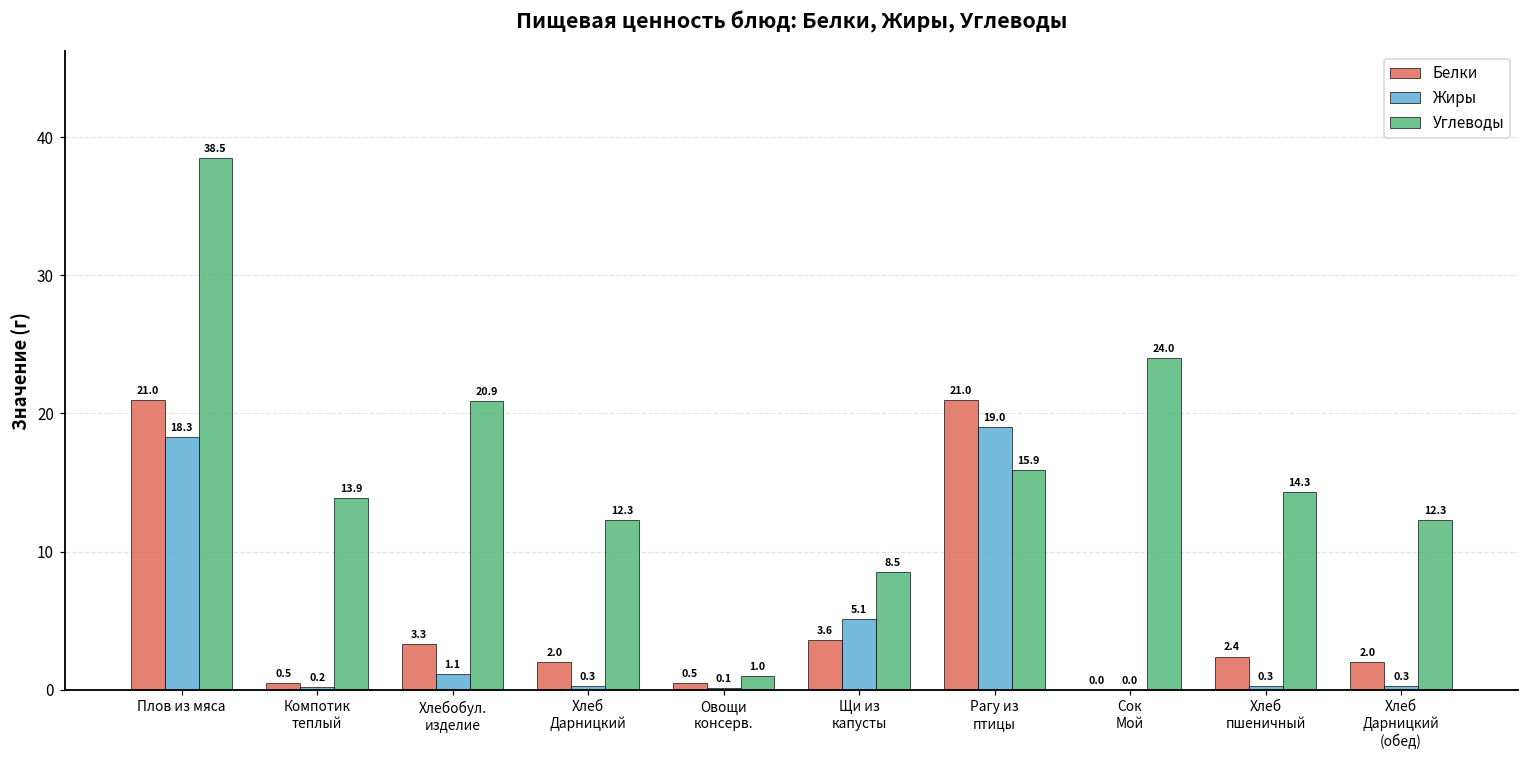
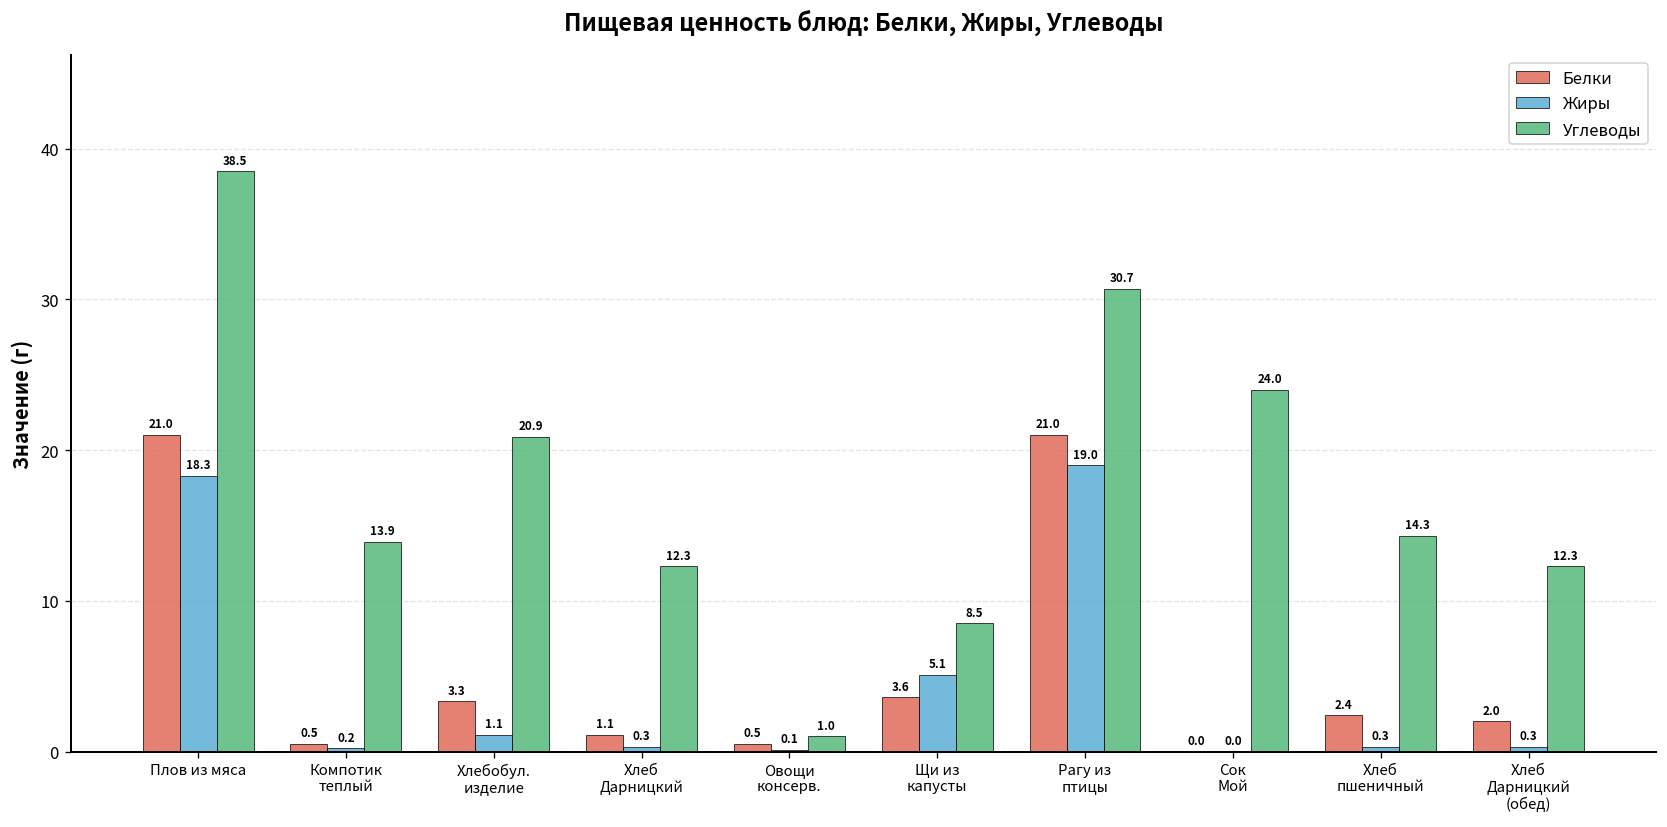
Белки, Хлеб Дарницкий: 2.0 -> 1.1
Углеводы, Рагу из птицы: 15.9 -> 30.7
